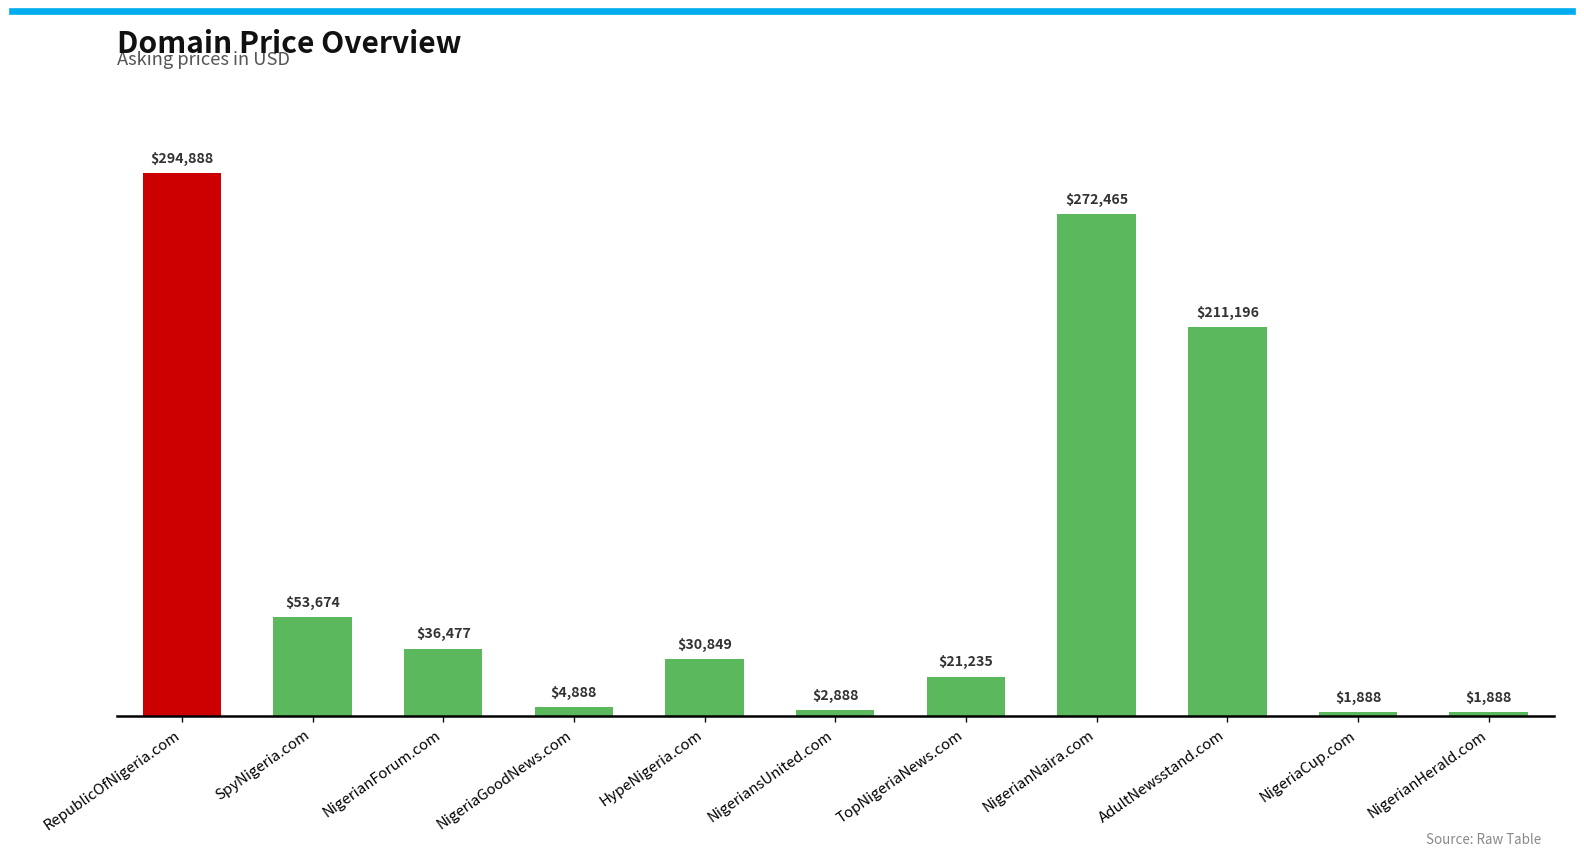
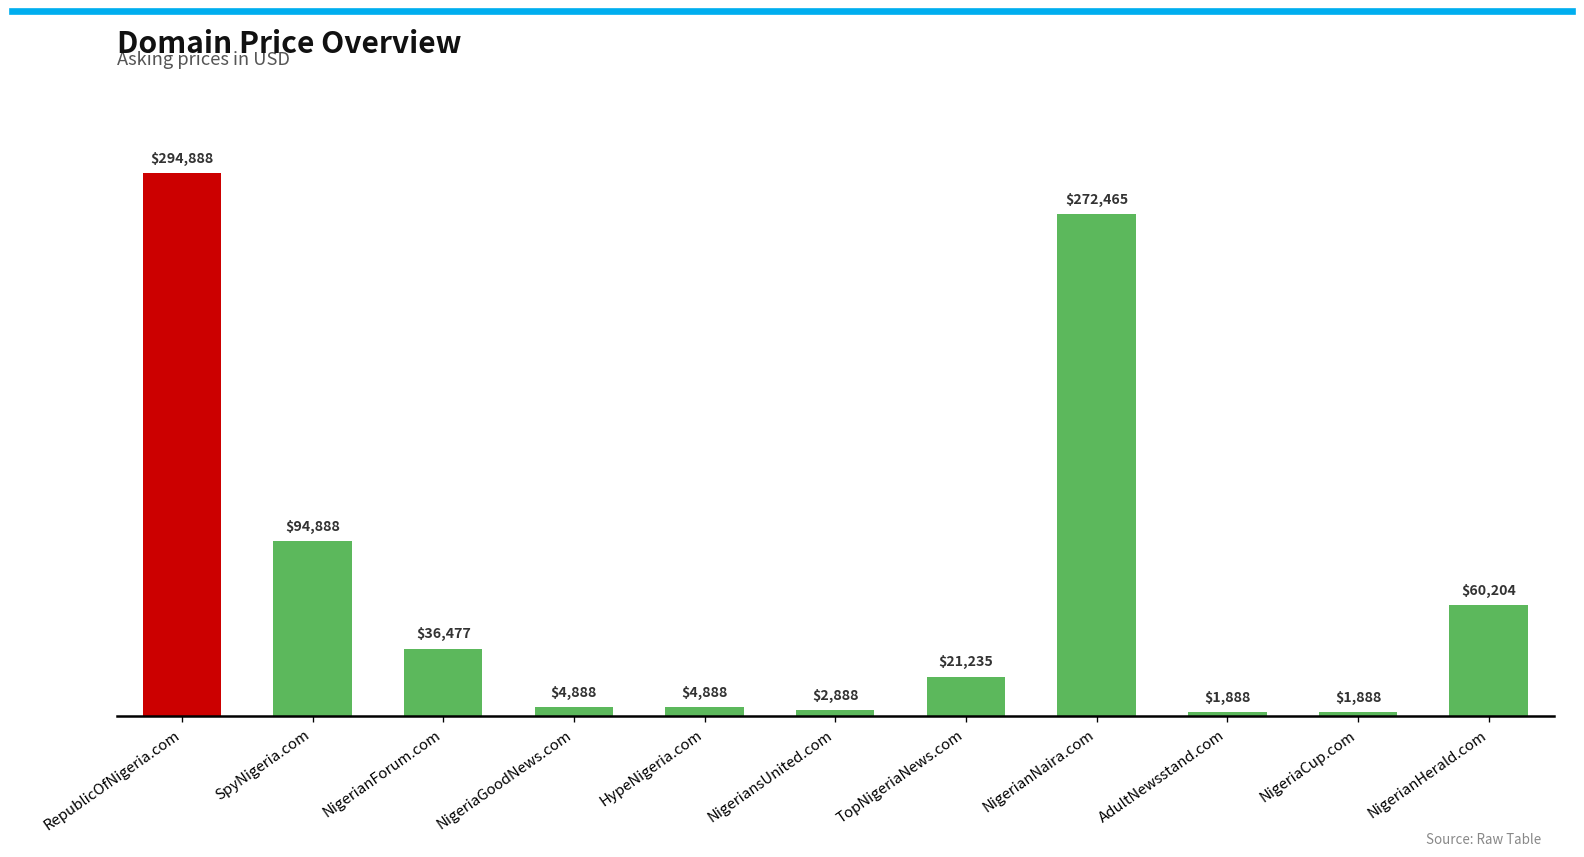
SpyNigeria.com: $53,674 -> $94,888
HypeNigeria.com: $30,849 -> $4,888
AdultNewsstand.com: $211,196 -> $1,888
NigerianHerald.com: $1,888 -> $60,204
